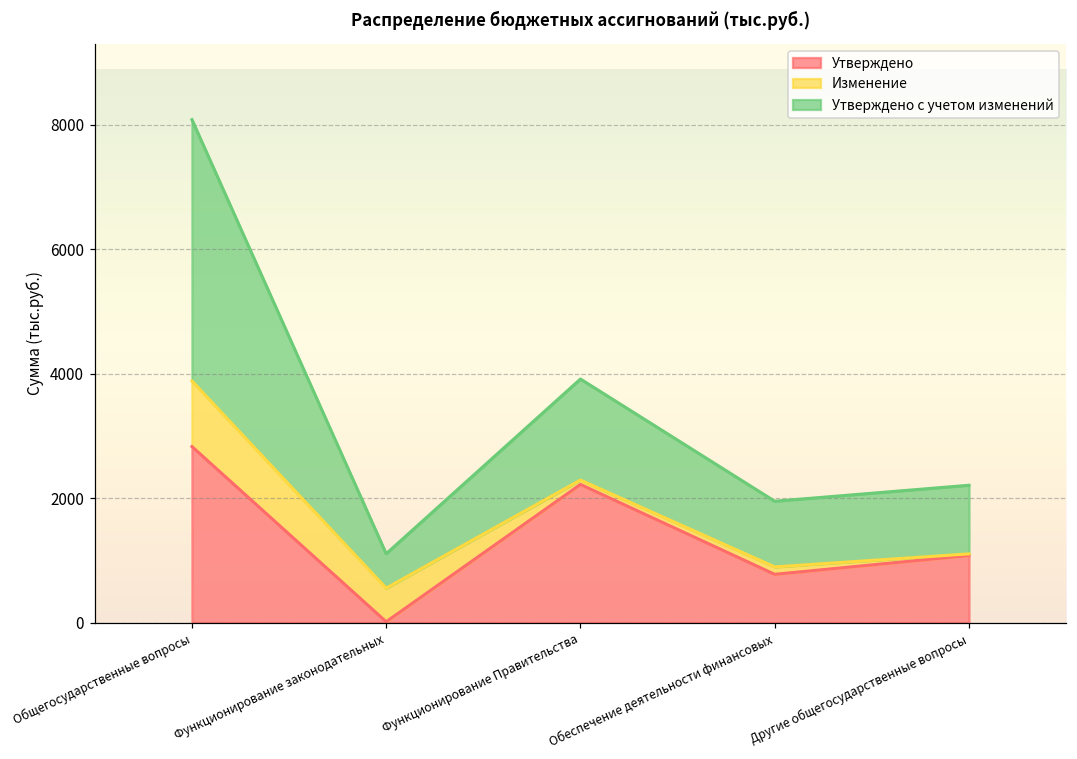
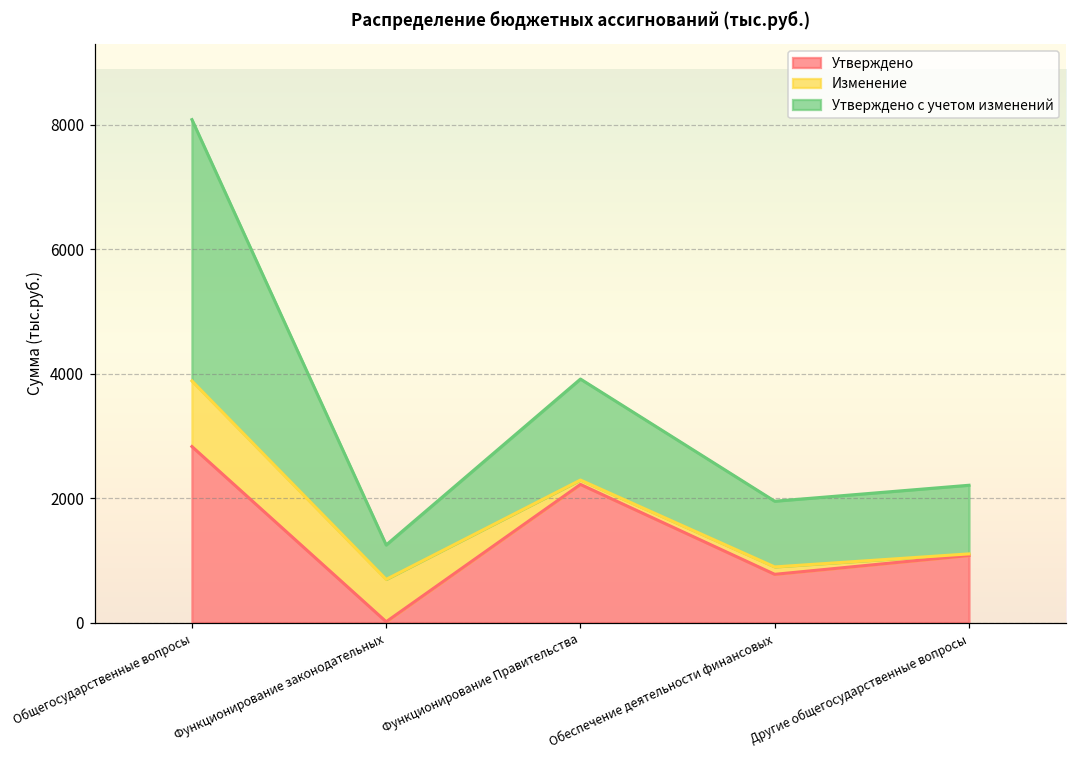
Изменение, Функционирование законодательных: 500 -> 700
